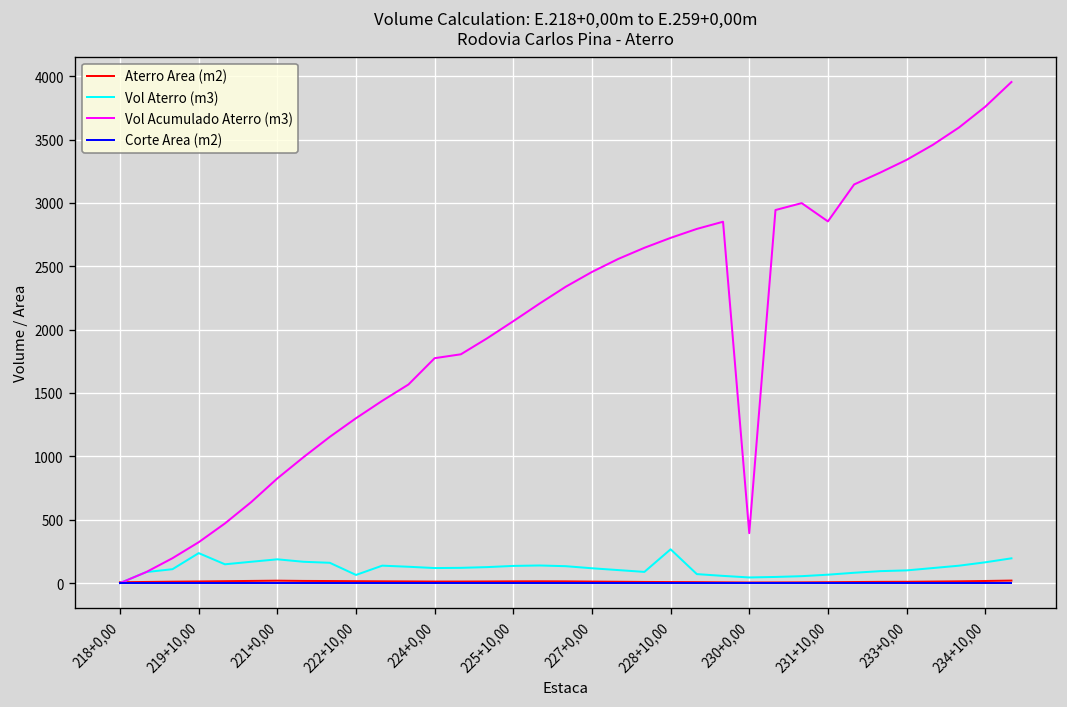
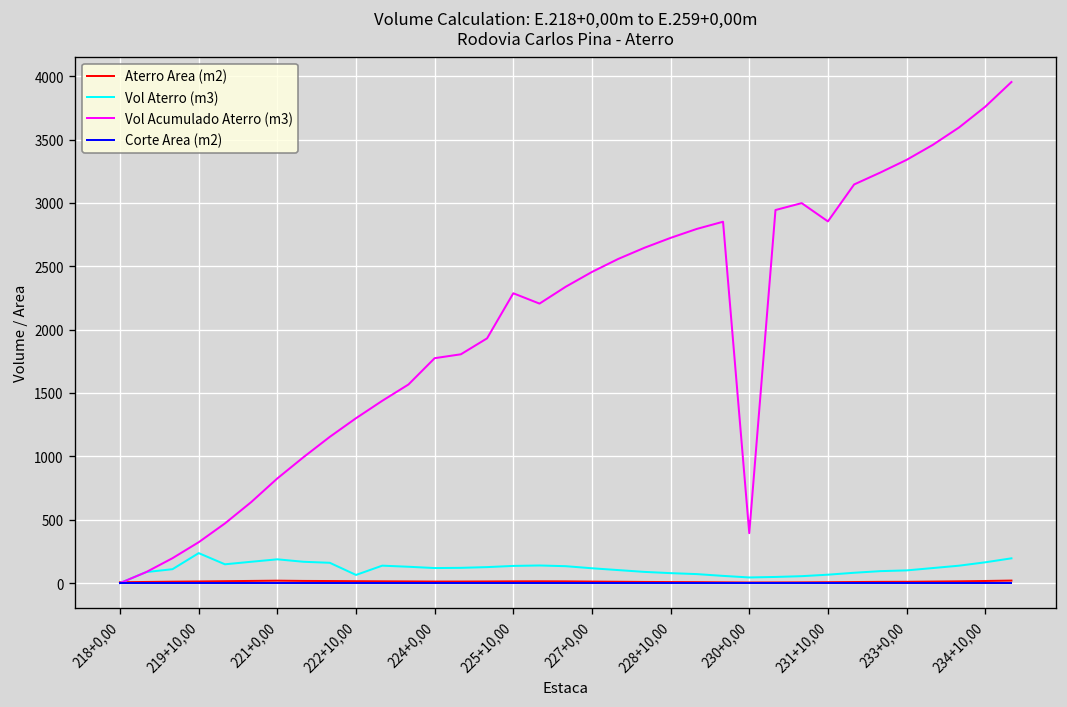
Vol Acumulado Aterro (m3), 225+10,00: 2070 -> 2290
Vol Aterro (m3), 228+10,00: 270 -> 80
